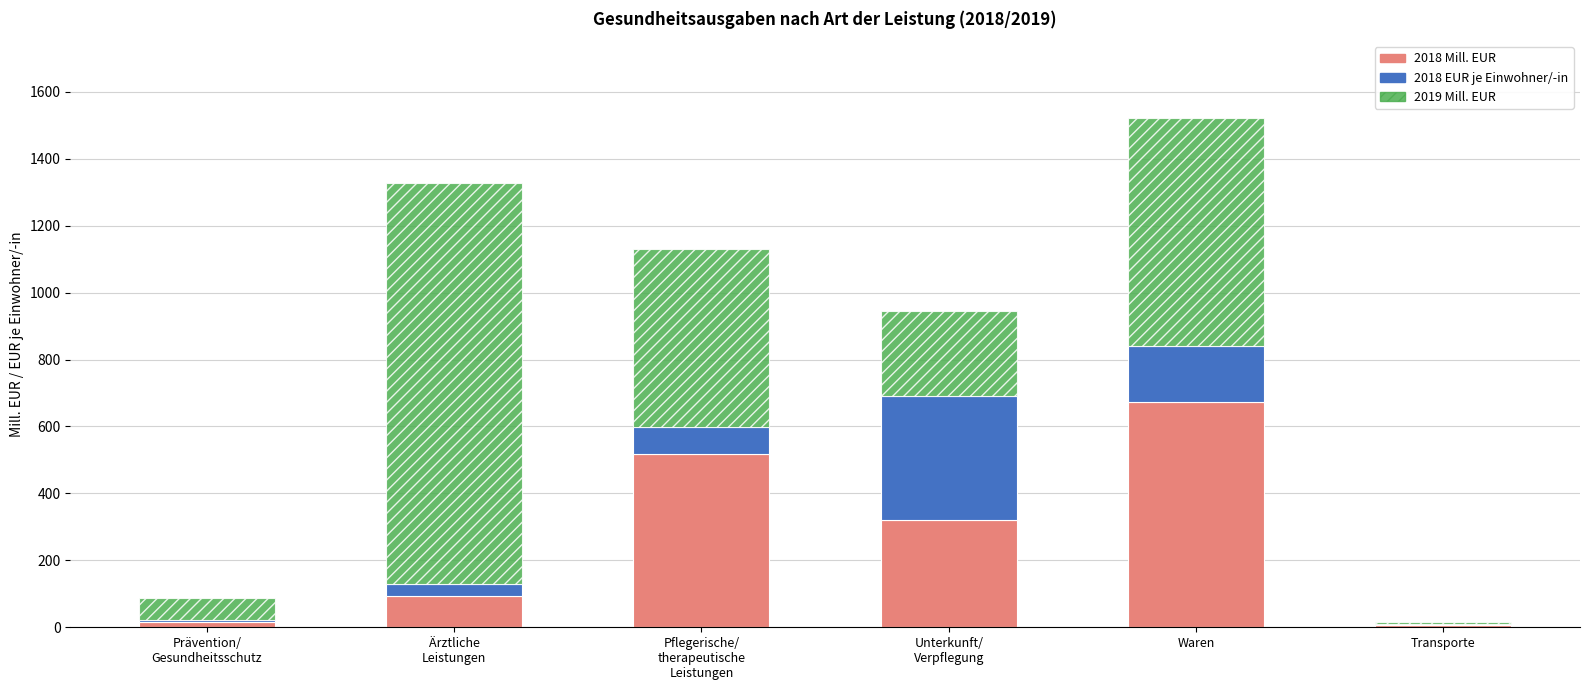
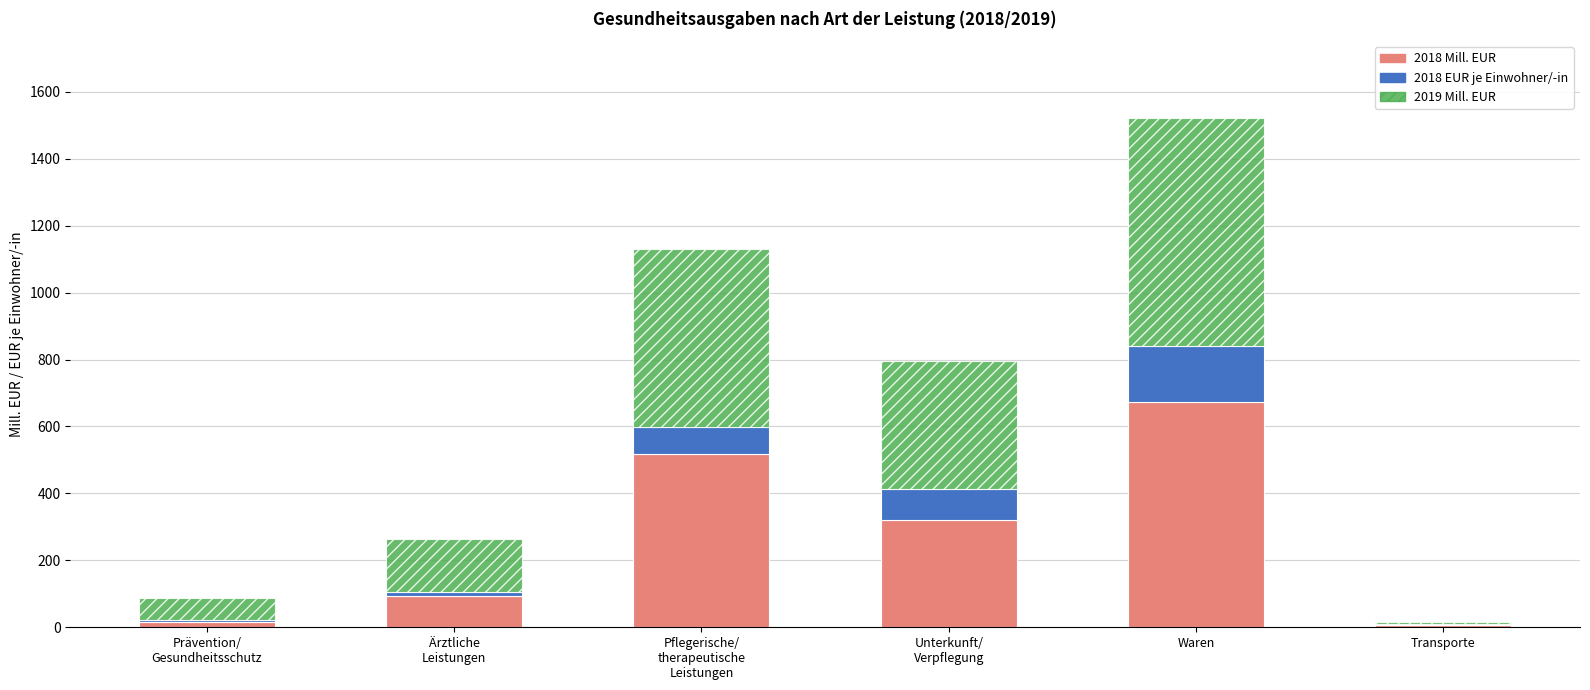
2018 EUR je Einwohner/-in, Ärztliche Leistungen: 40 -> 10
2019 Mill. EUR, Ärztliche Leistungen: 1200 -> 160
2018 EUR je Einwohner/-in, Unterkunft/ Verpflegung: 370 -> 90
2019 Mill. EUR, Unterkunft/ Verpflegung: 250 -> 380
